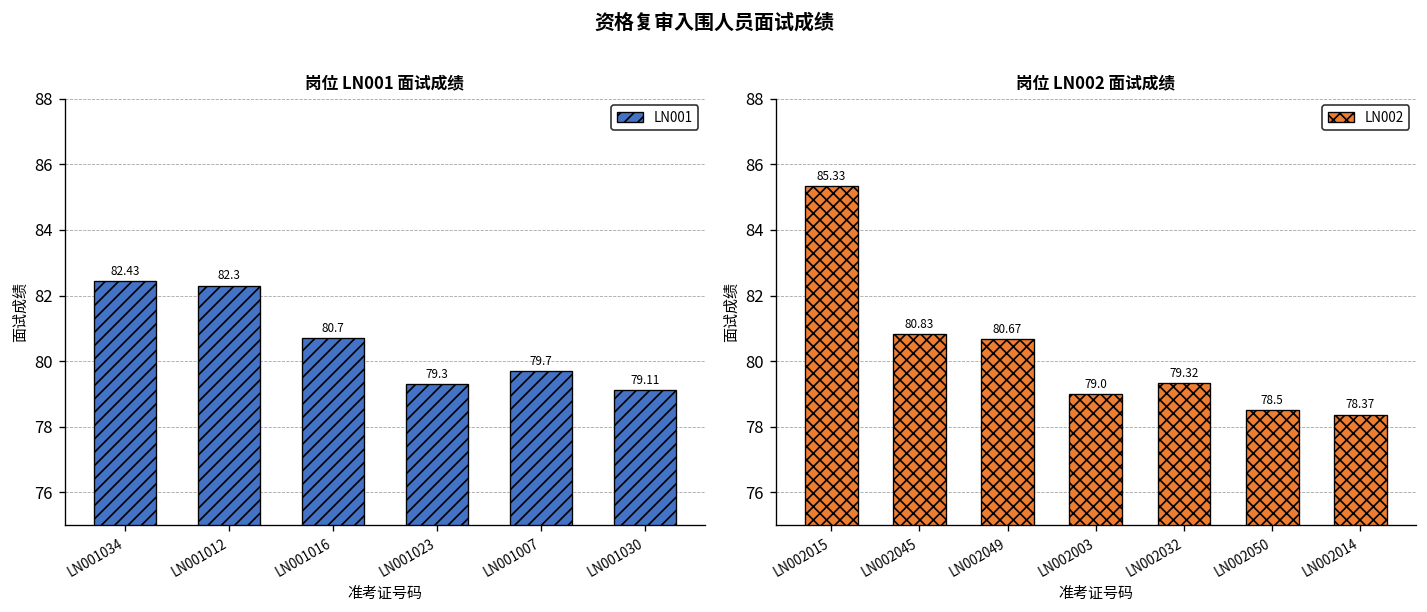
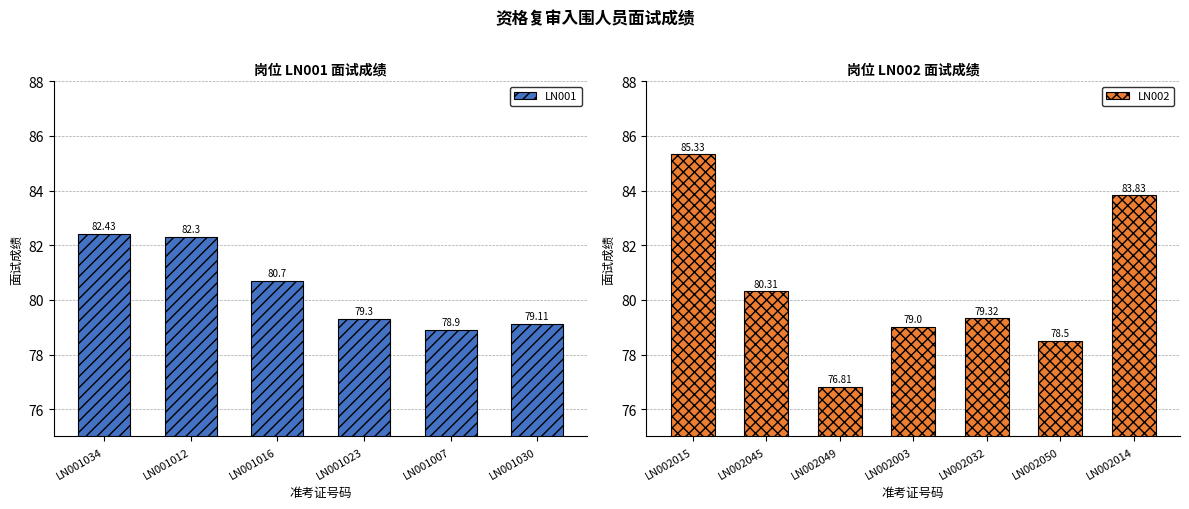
岗位 LN001 面试成绩, LN001007: 79.7 -> 78.9
岗位 LN002 面试成绩, LN002045: 80.83 -> 80.31
岗位 LN002 面试成绩, LN002049: 80.67 -> 76.81
岗位 LN002 面试成绩, LN002014: 78.37 -> 83.83
